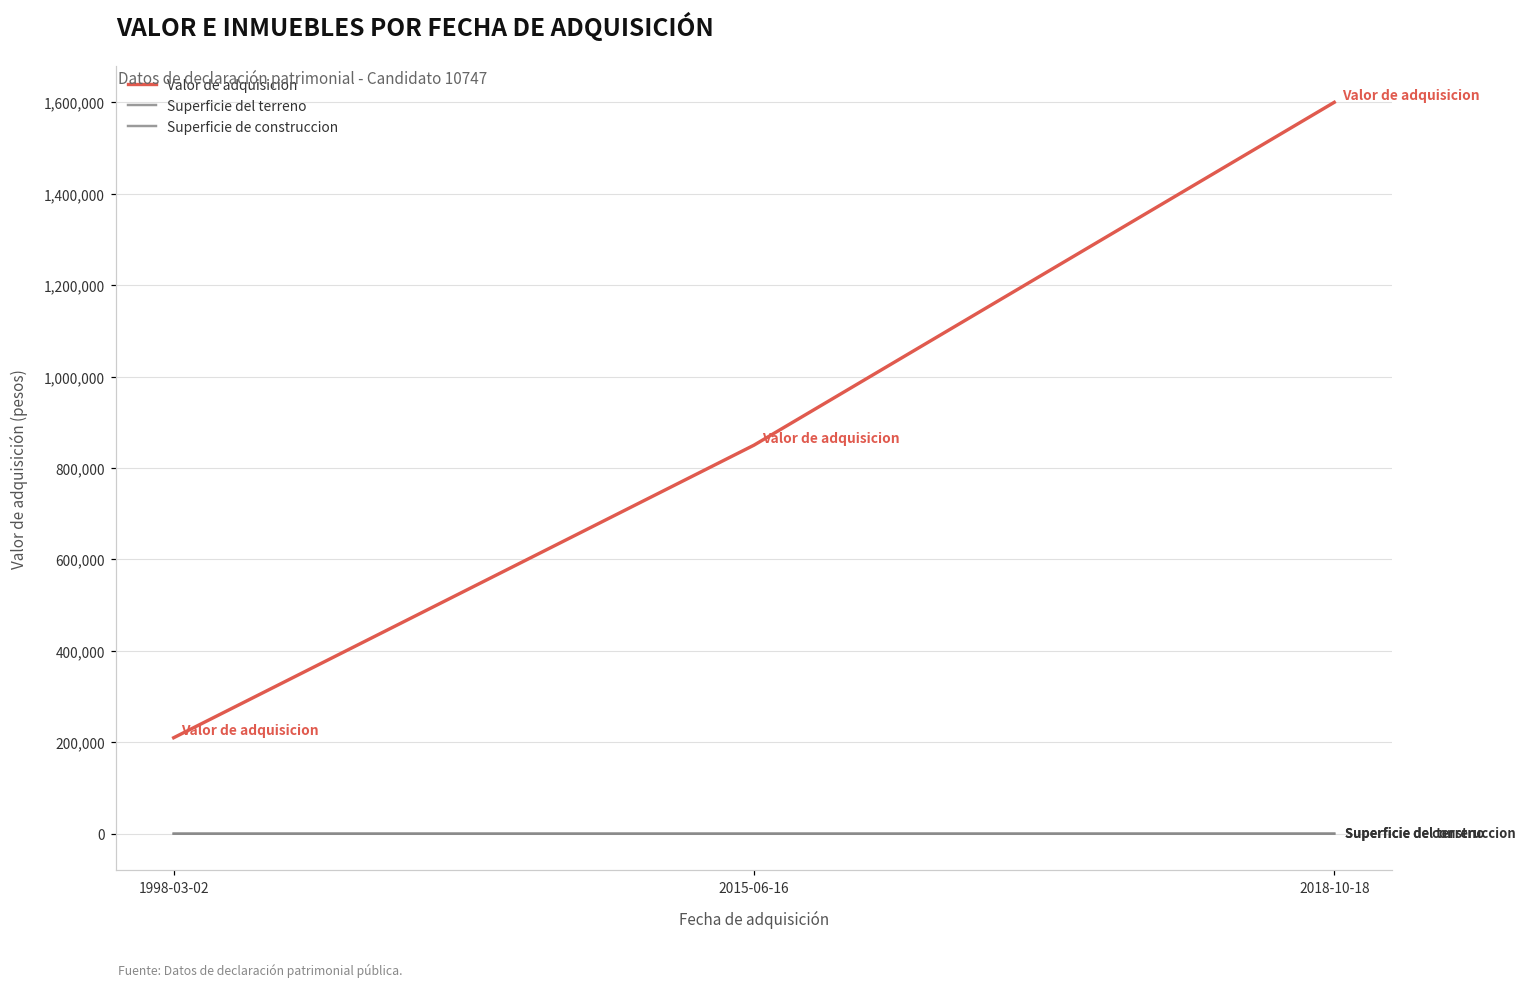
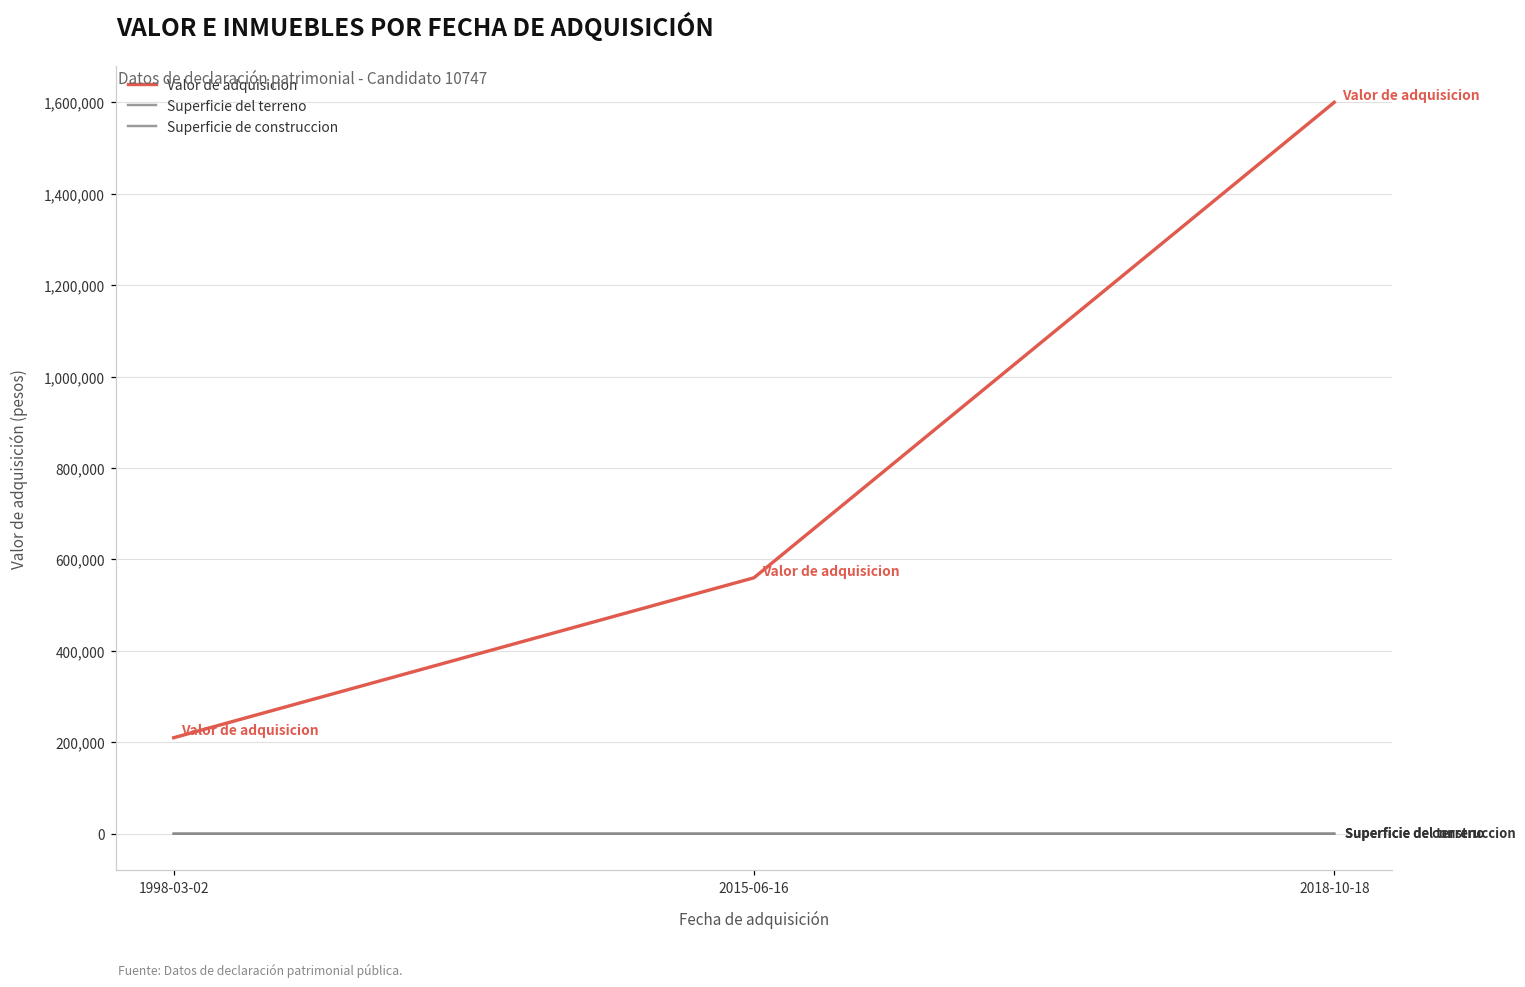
Valor de adquisicion, 2015-06-16: 850,000 -> 560,000
